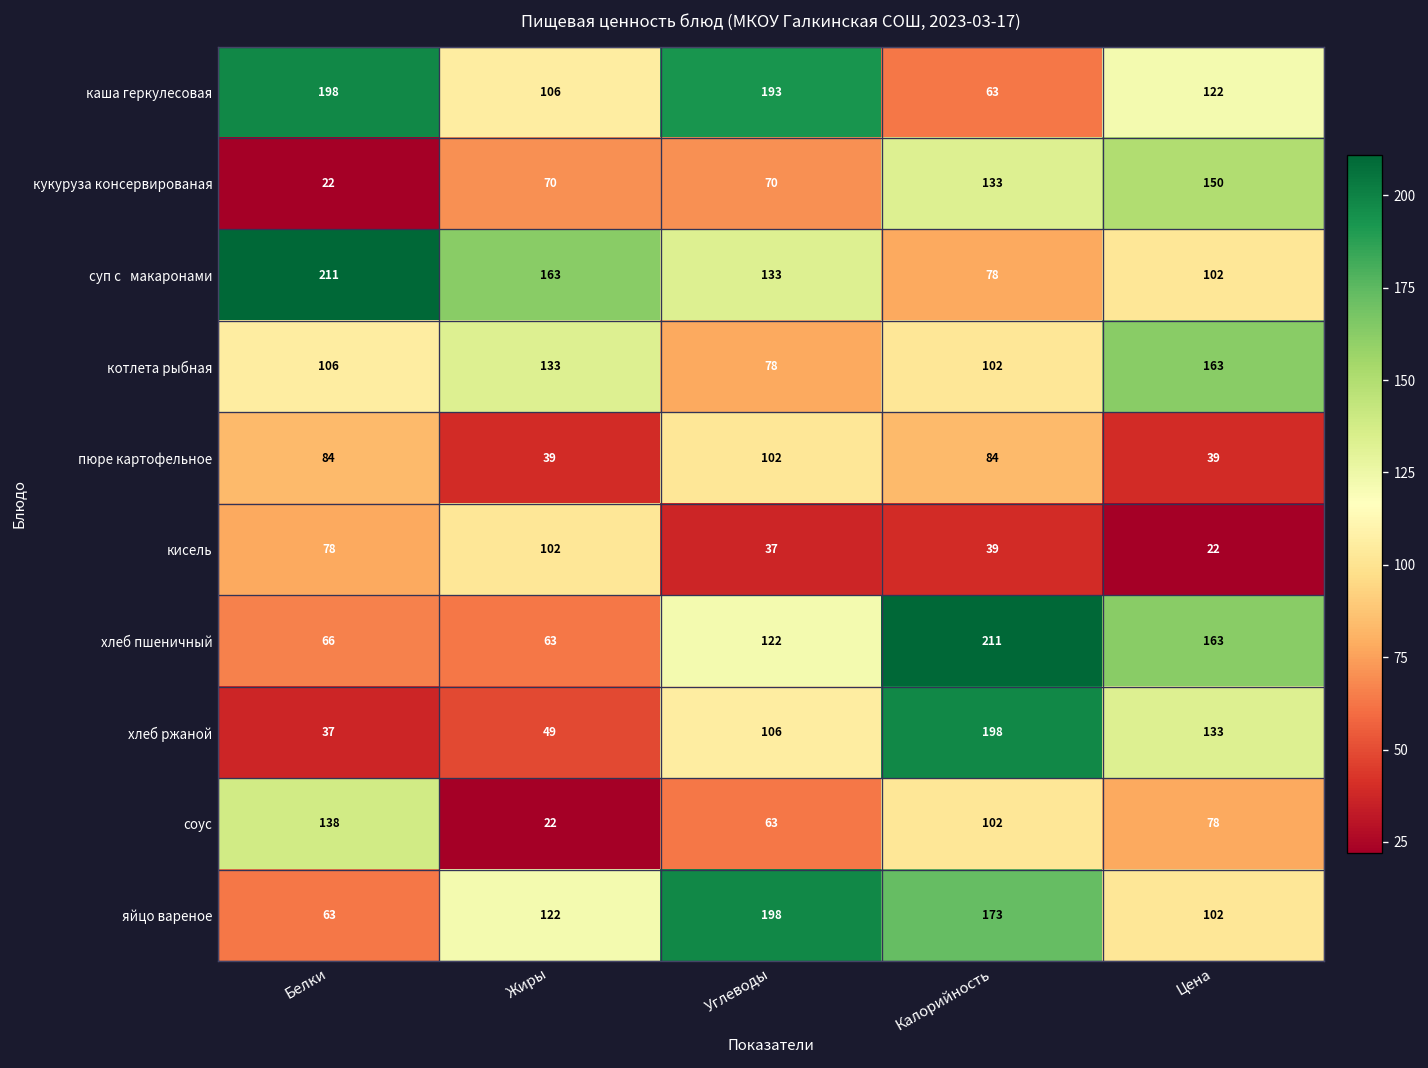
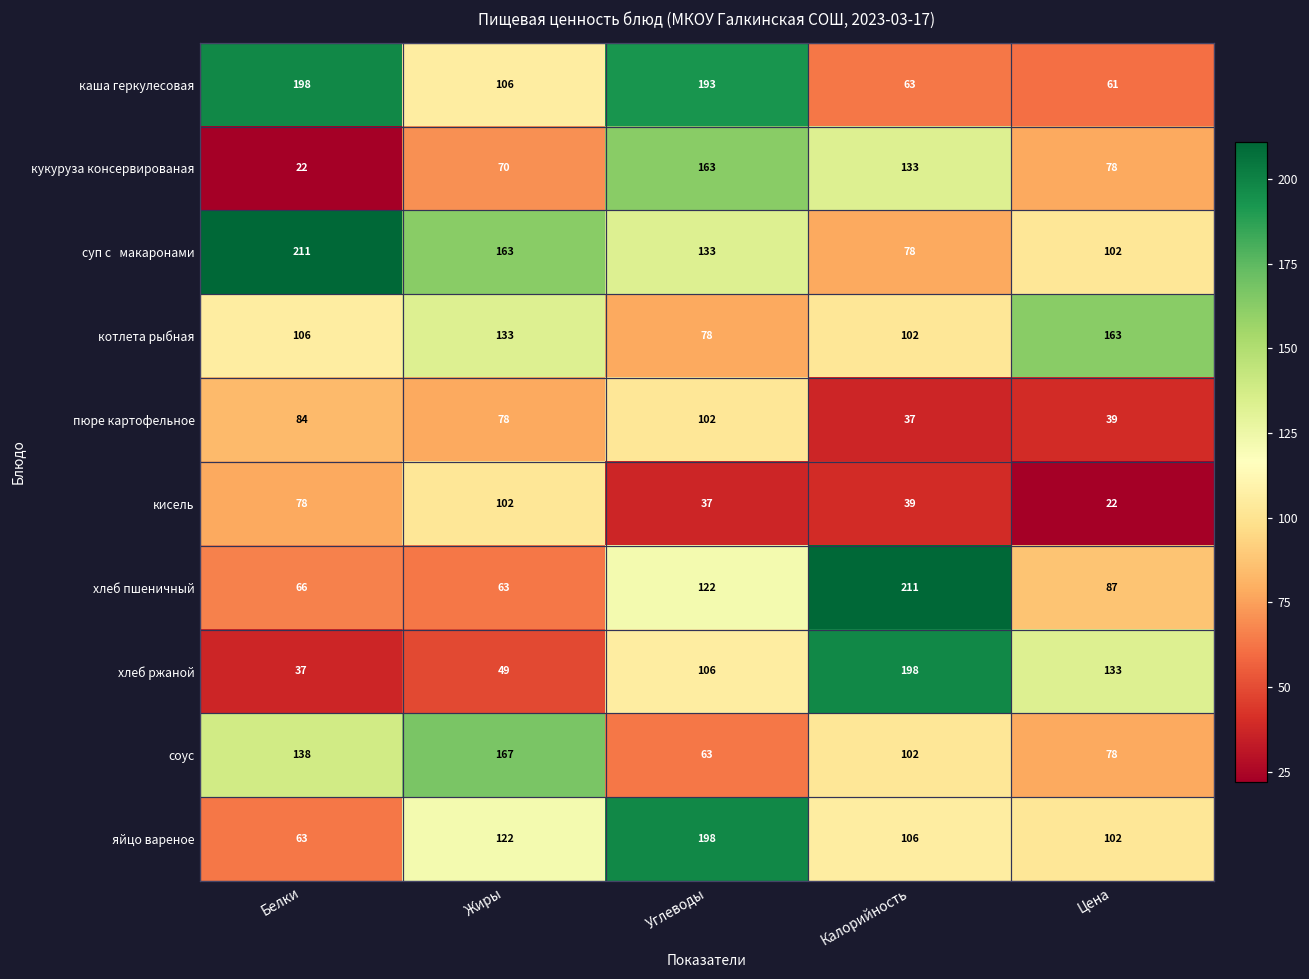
каша геркулесовая, Цена: 122 -> 61
кукуруза консервированая, Углеводы: 70 -> 163
кукуруза консервированая, Цена: 150 -> 78
пюре картофельное, Жиры: 39 -> 78
пюре картофельное, Калорийность: 84 -> 37
хлеб пшеничный, Цена: 163 -> 87
соус, Жиры: 22 -> 167
яйцо вареное, Калорийность: 173 -> 106
